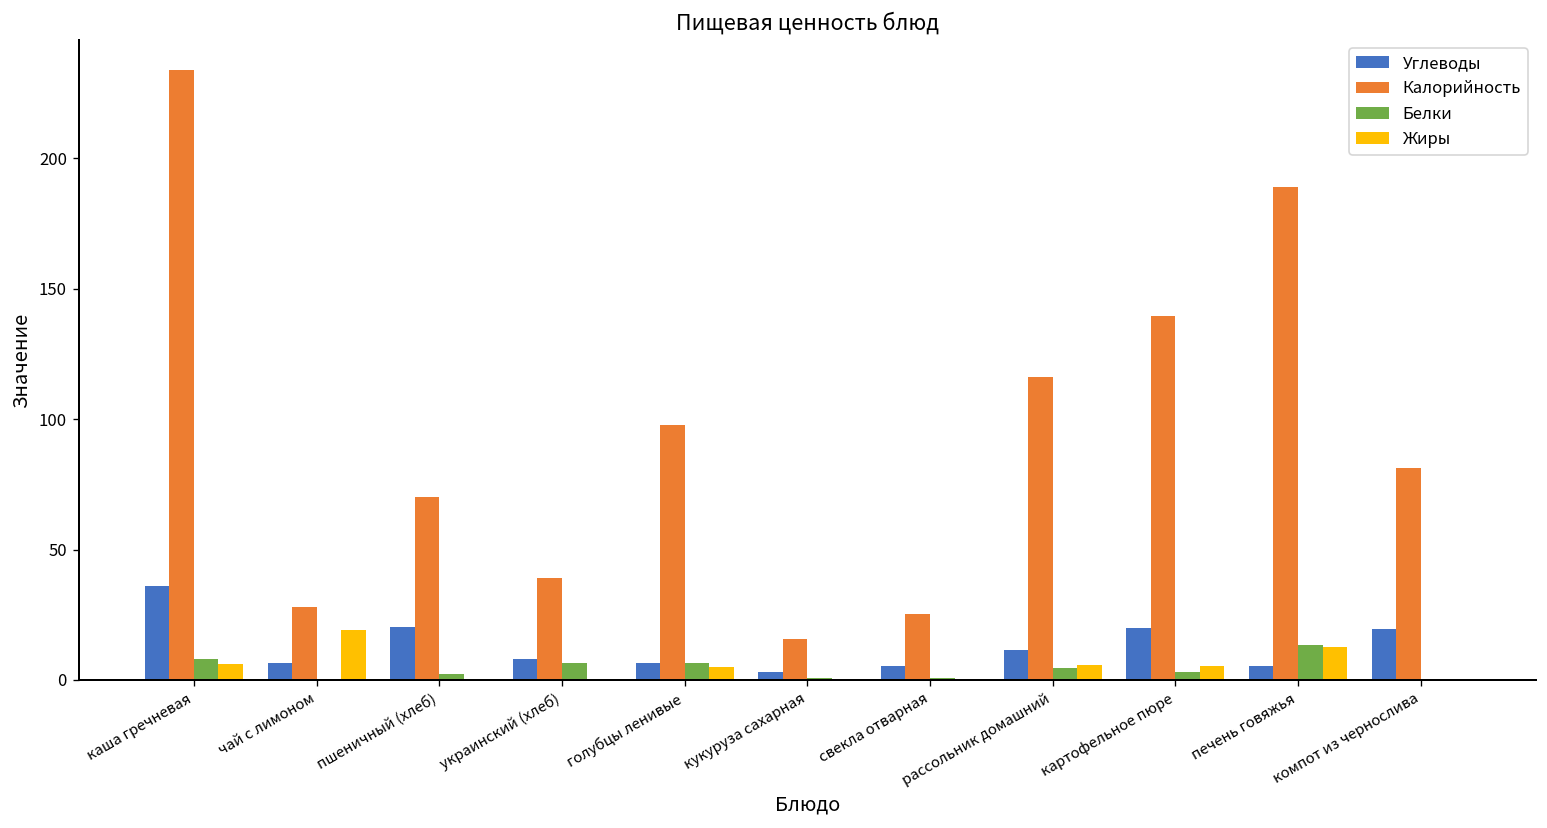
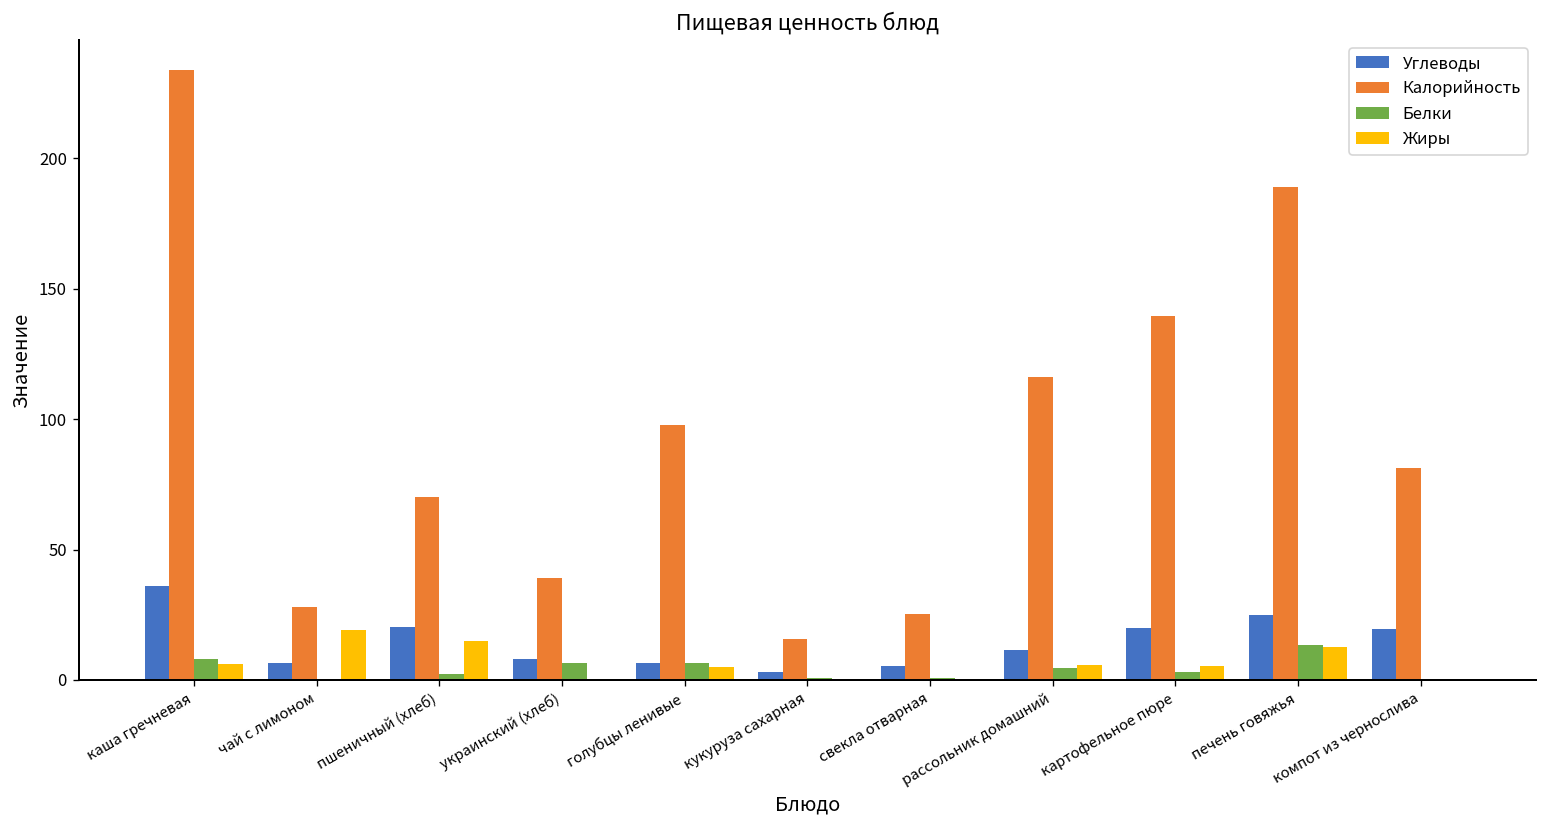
Жиры, пшеничный (хлеб): 0 -> 15
Углеводы, печень говяжья: 5 -> 25
